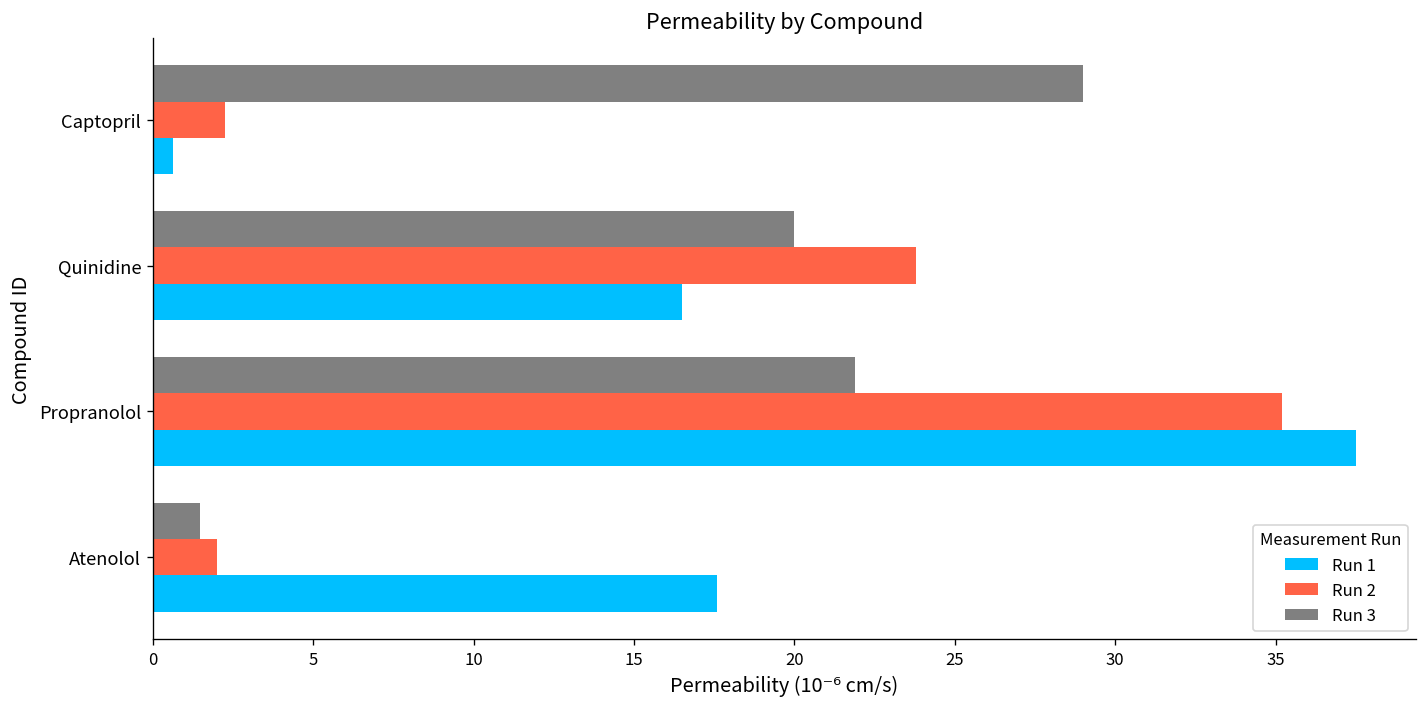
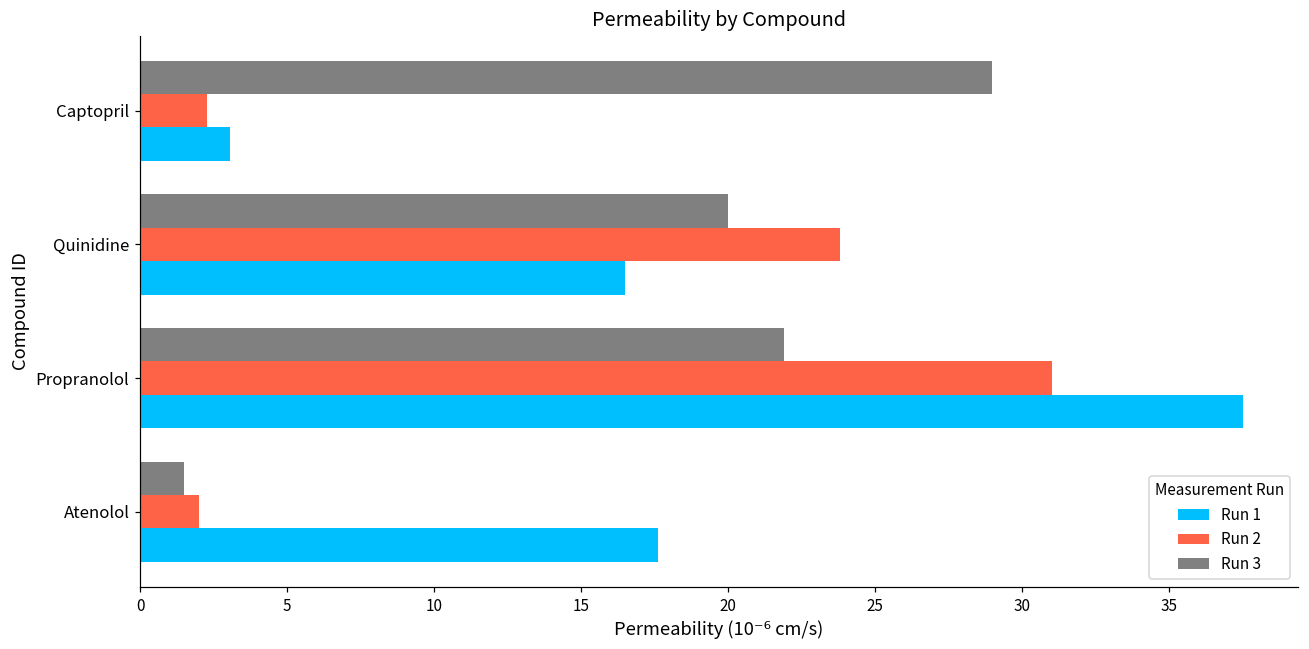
Run 1, Captopril: 0.6 -> 3.1
Run 2, Propranolol: 35.2 -> 31.0
